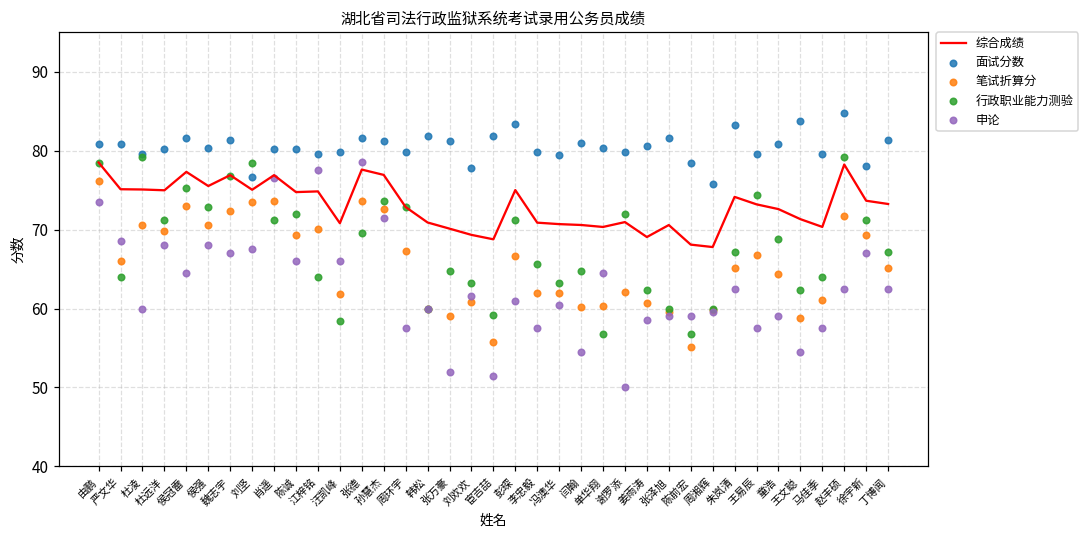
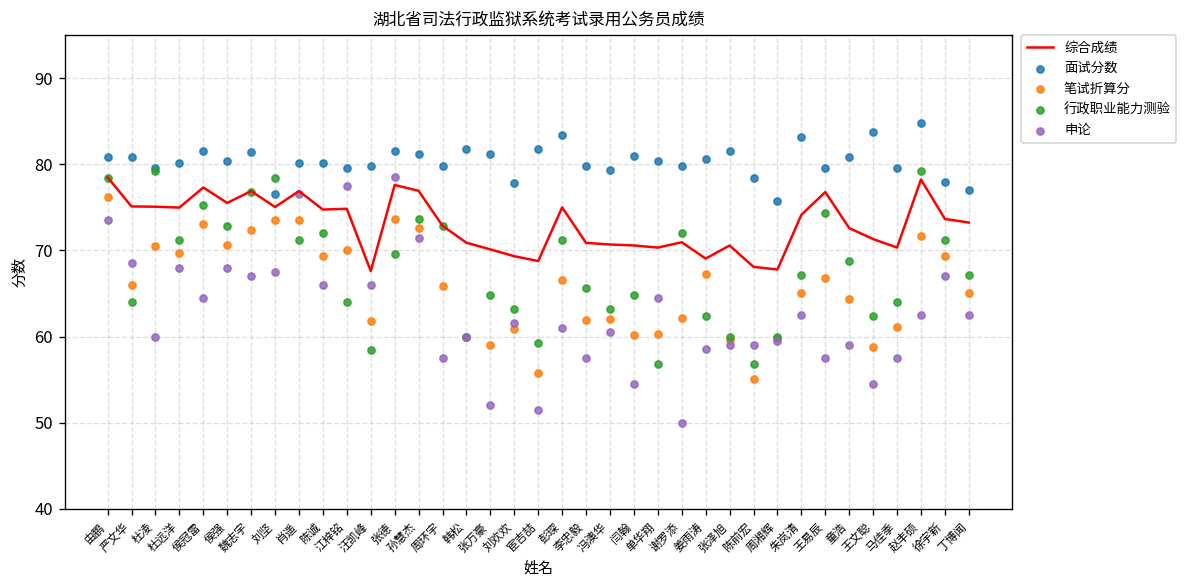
综合成绩, 汪凯峰: 71 -> 68
笔试折算分, 周环宇: 67 -> 66
笔试折算分, 姜雨涛: 61 -> 67
综合成绩, 王易辰: 73 -> 77
面试分数, 丁博闻: 81 -> 77
